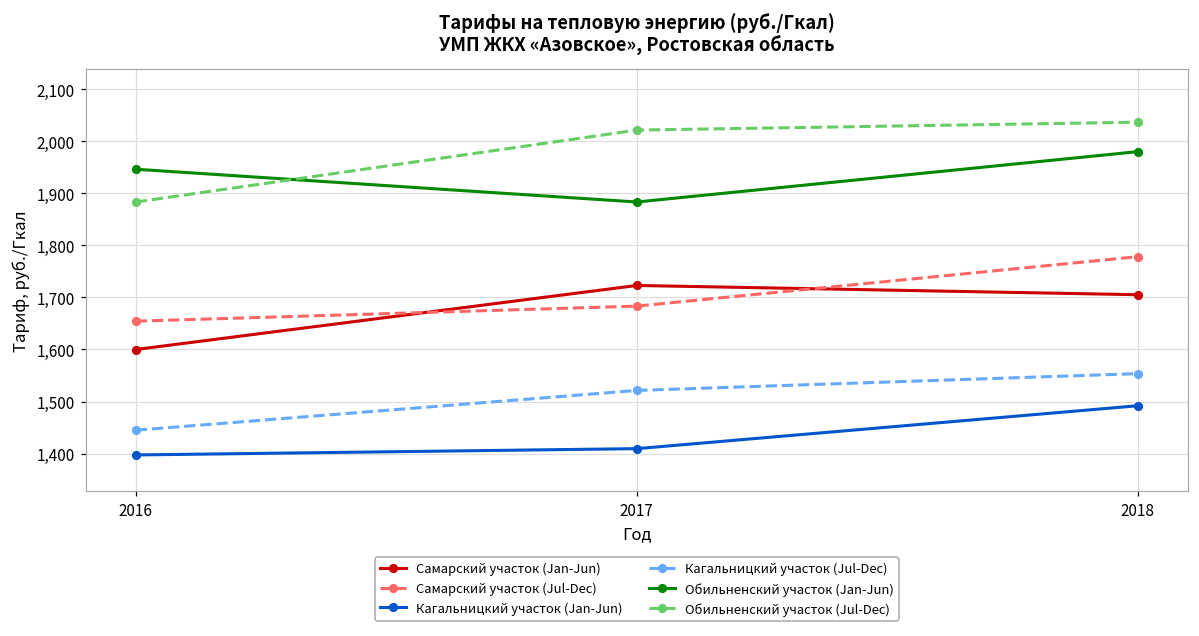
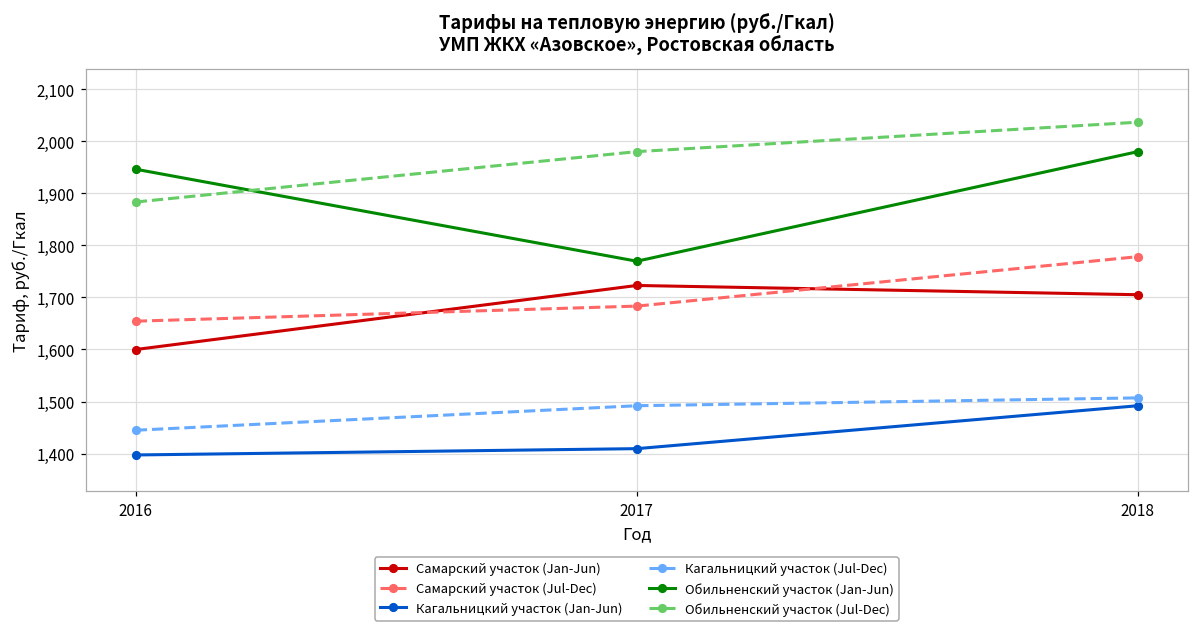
Кагальницкий участок (Jul-Dec), 2017: 1,520 -> 1,490
Обильненский участок (Jan-Jun), 2017: 1,880 -> 1,770
Обильненский участок (Jul-Dec), 2017: 2,020 -> 1,980
Кагальницкий участок (Jul-Dec), 2018: 1,550 -> 1,510
